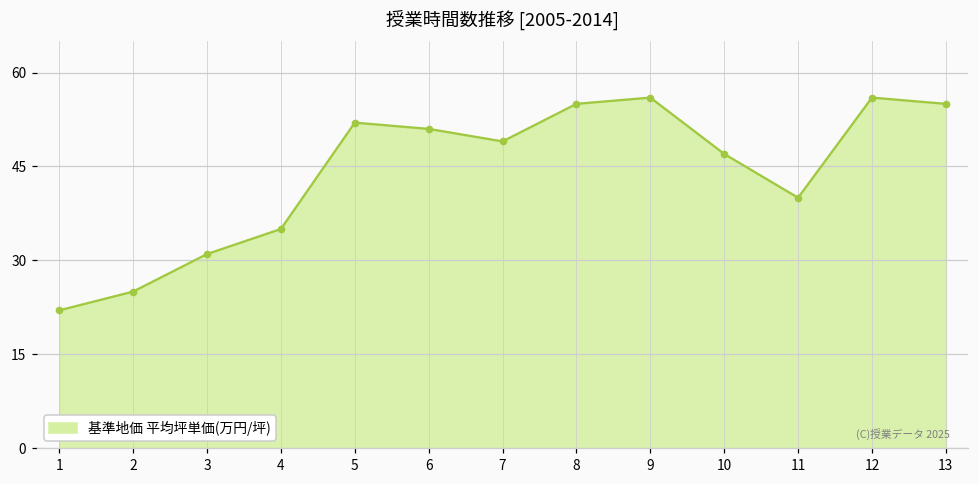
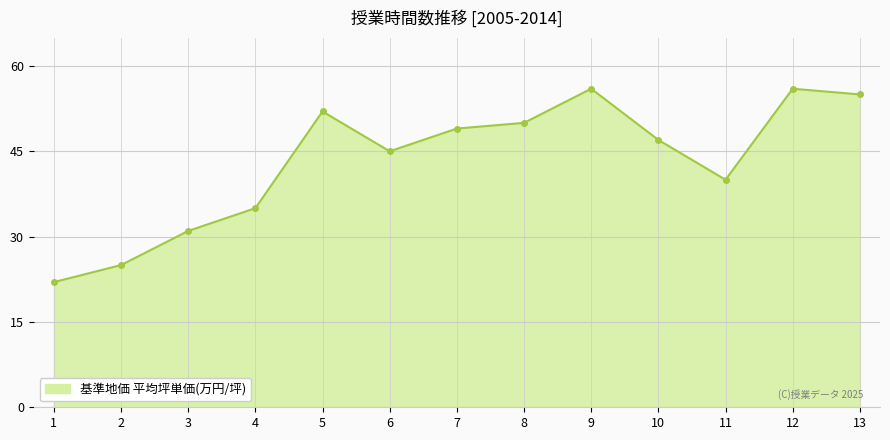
6: 51 -> 45
8: 55 -> 50
